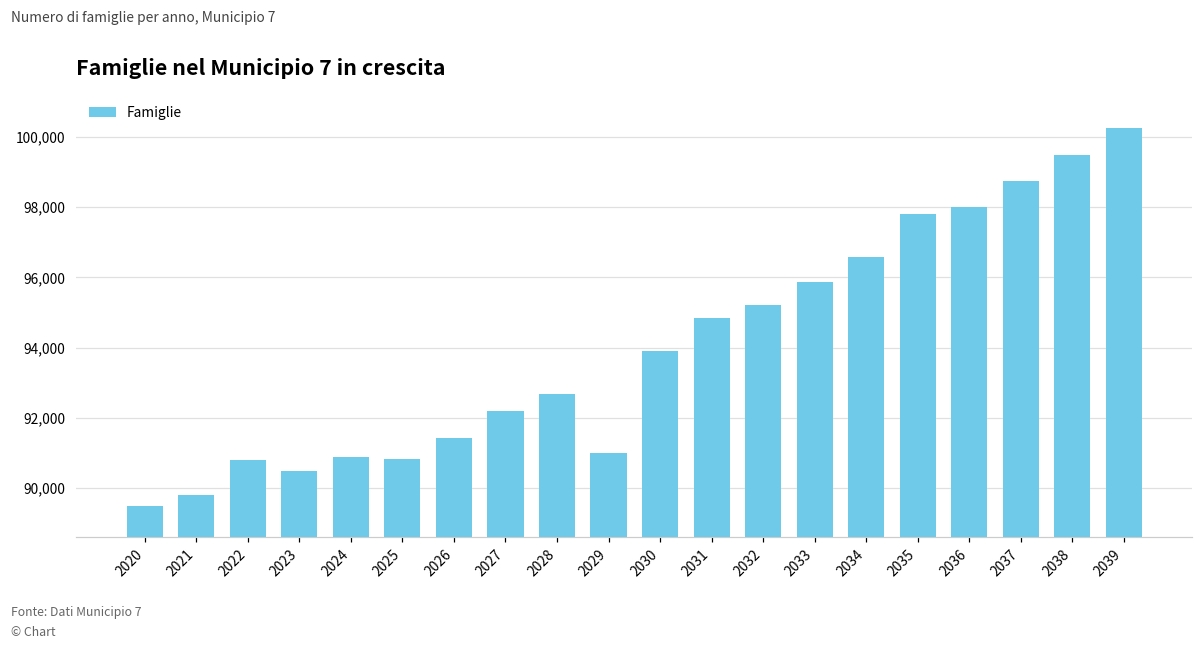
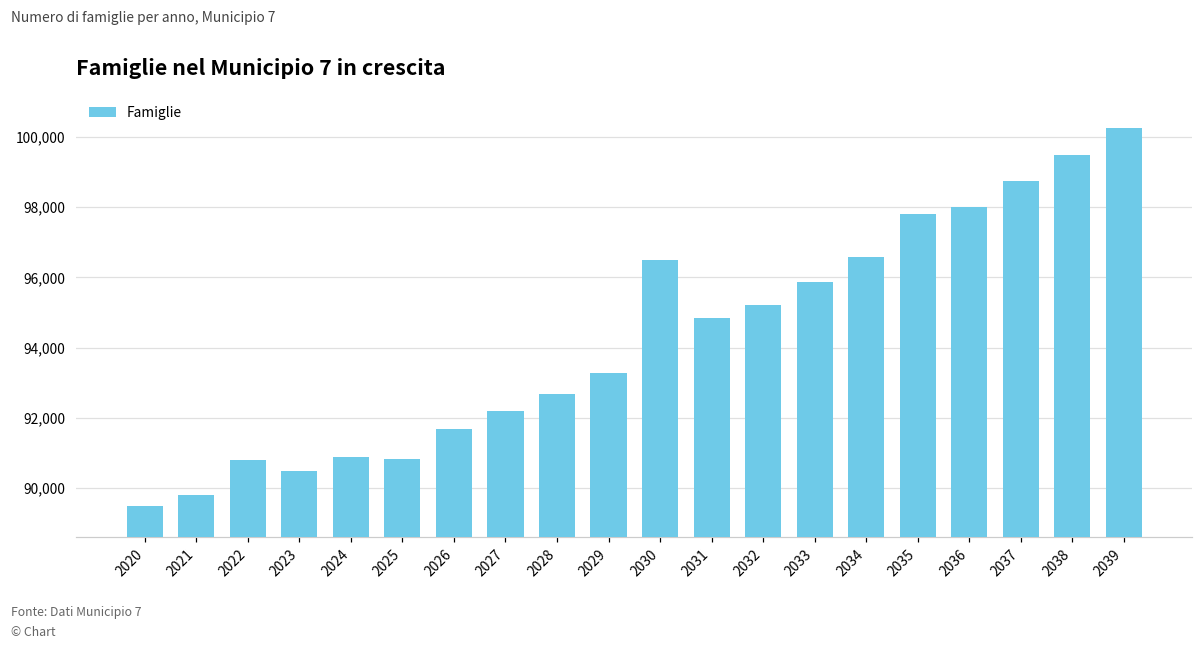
2026: 91,400 -> 91,700
2029: 91,000 -> 93,300
2030: 93,900 -> 96,500
